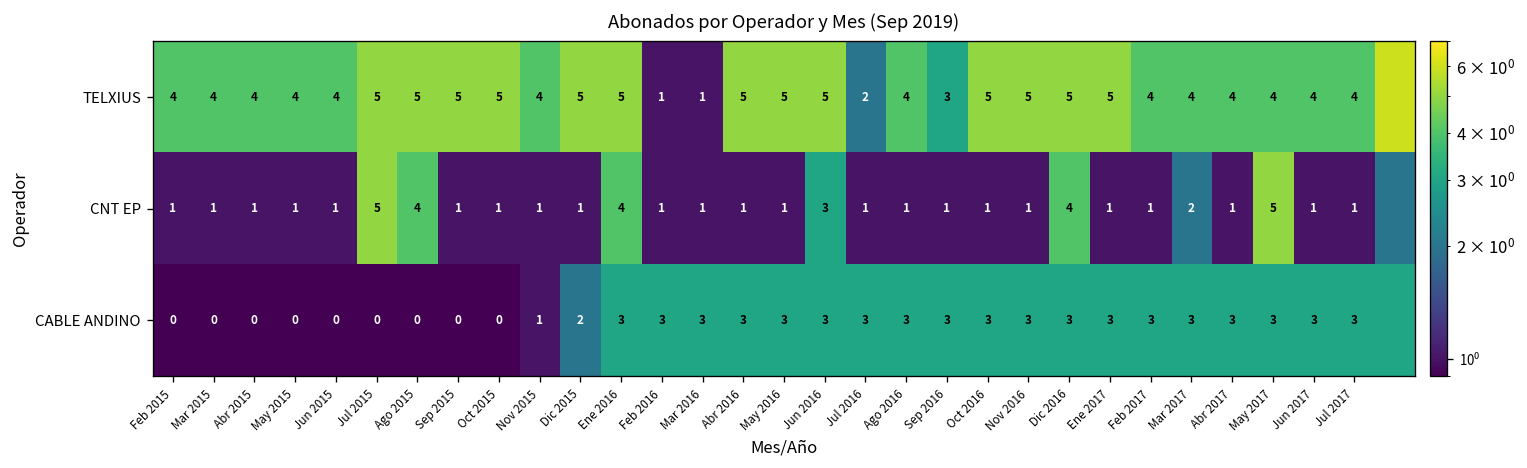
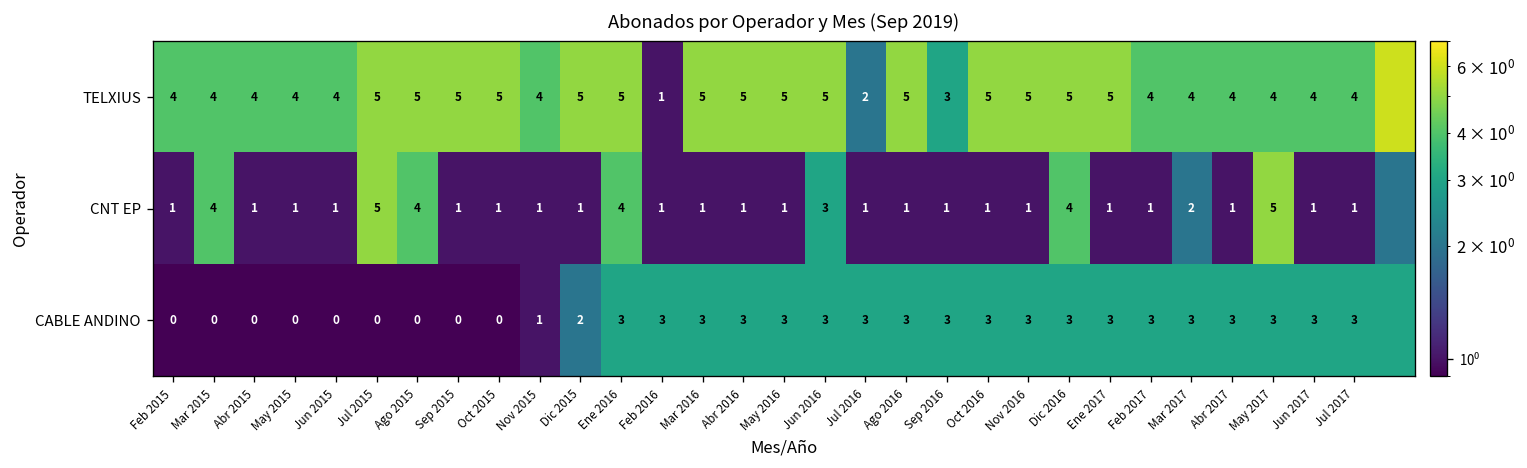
TELXIUS, Mar 2016: 1 -> 5
TELXIUS, Ago 2016: 4 -> 5
CNT EP, Mar 2015: 1 -> 4
